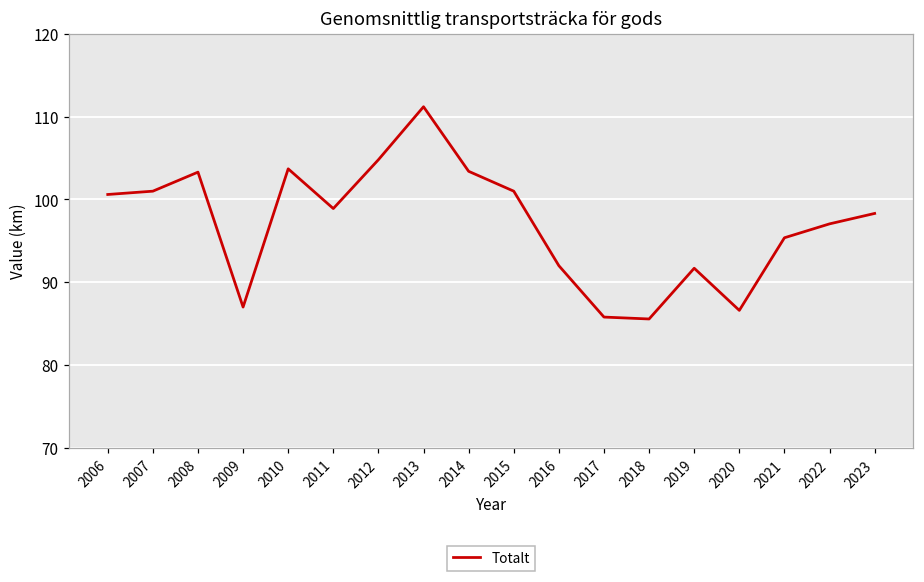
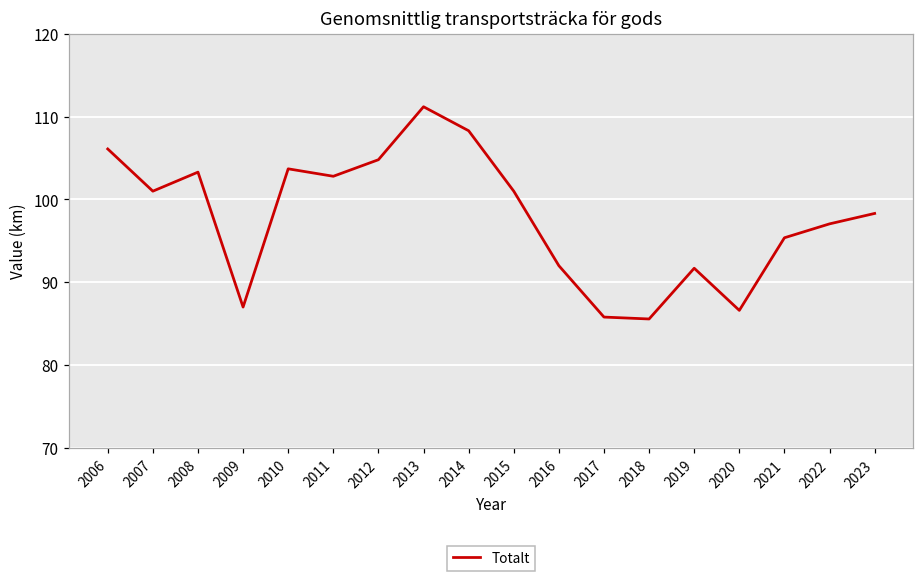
2006: 101 -> 106
2011: 99 -> 103
2014: 103 -> 108
